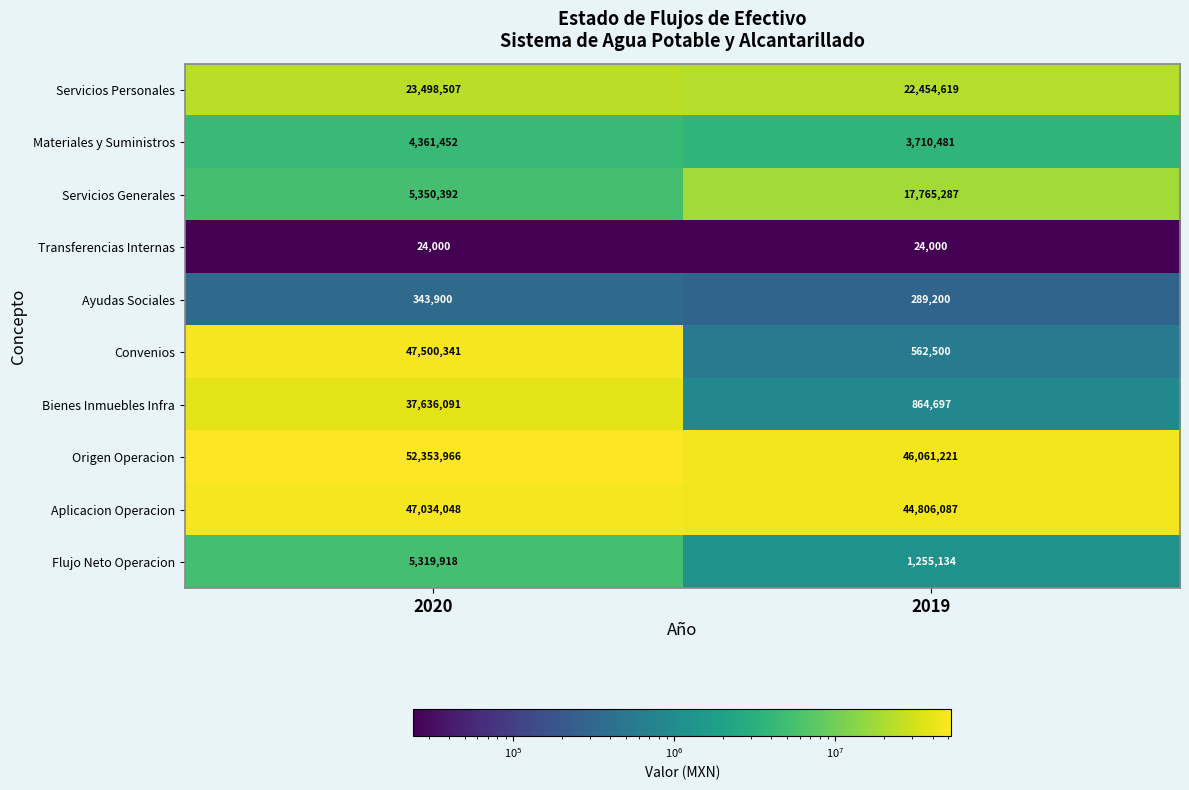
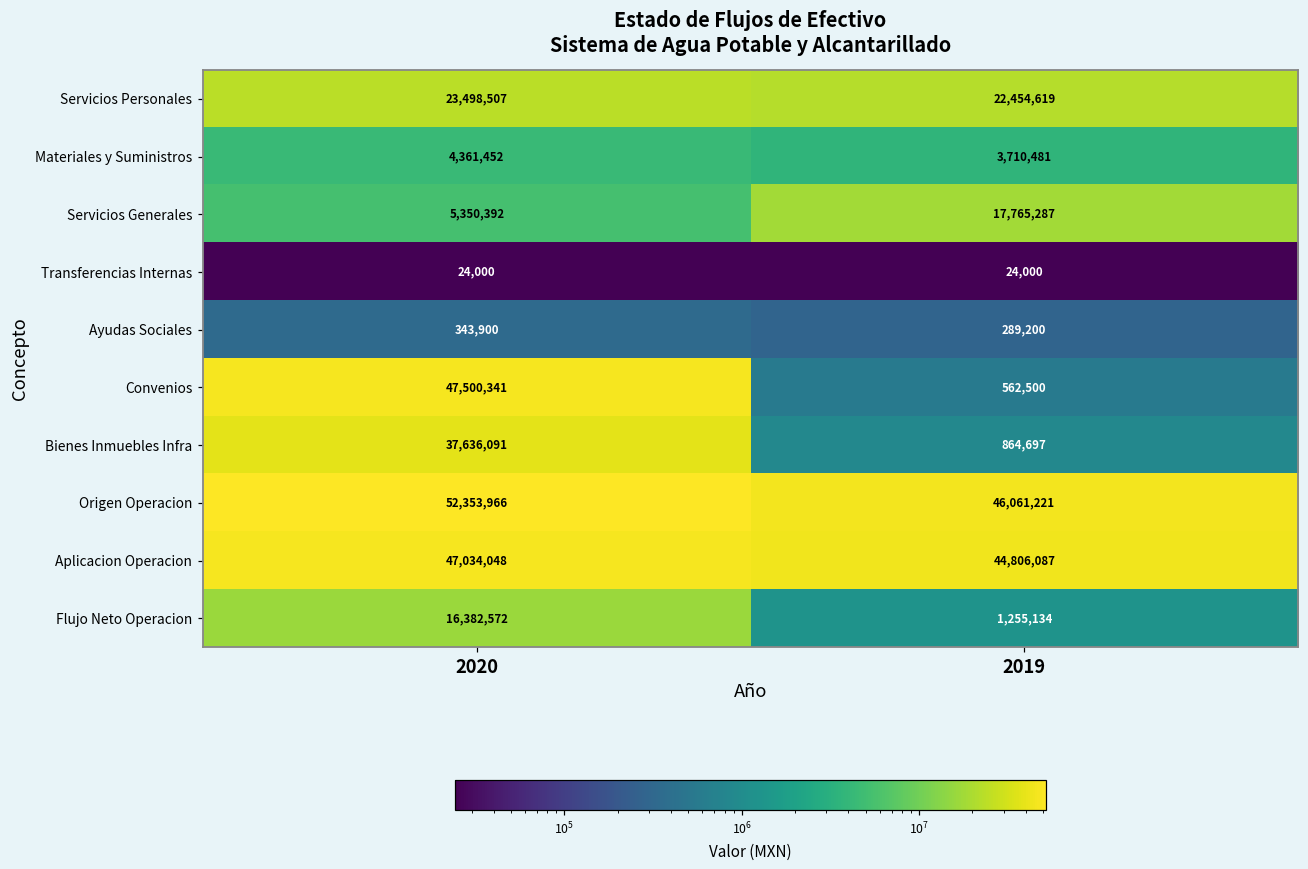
Flujo Neto Operacion, 2020: 5,319,918 -> 16,382,572
